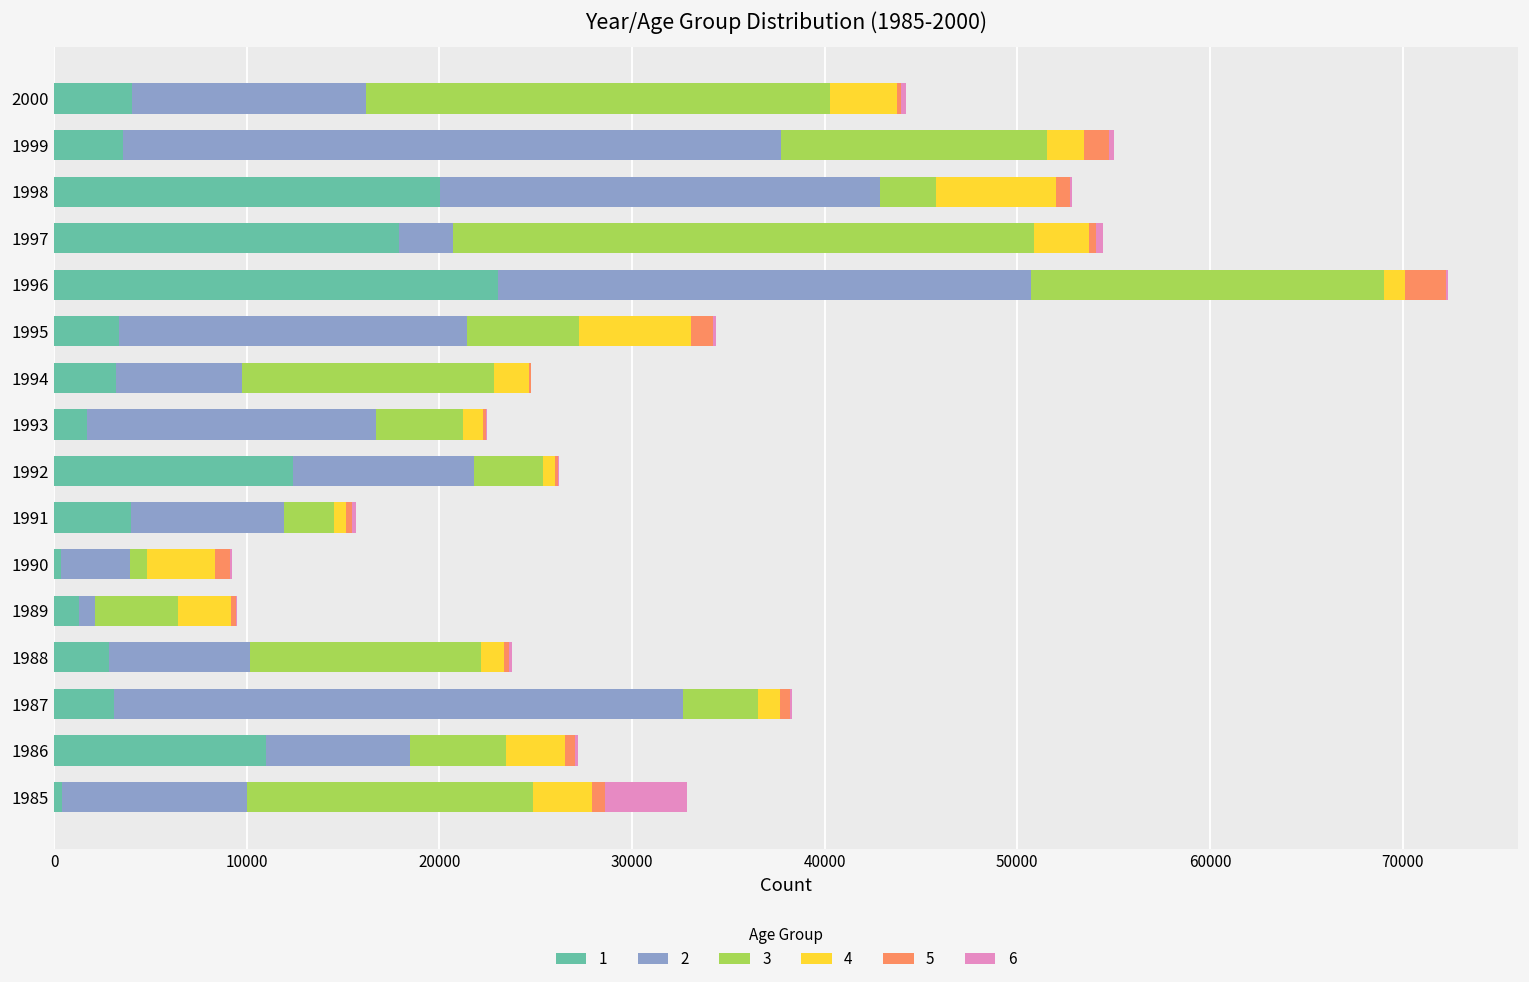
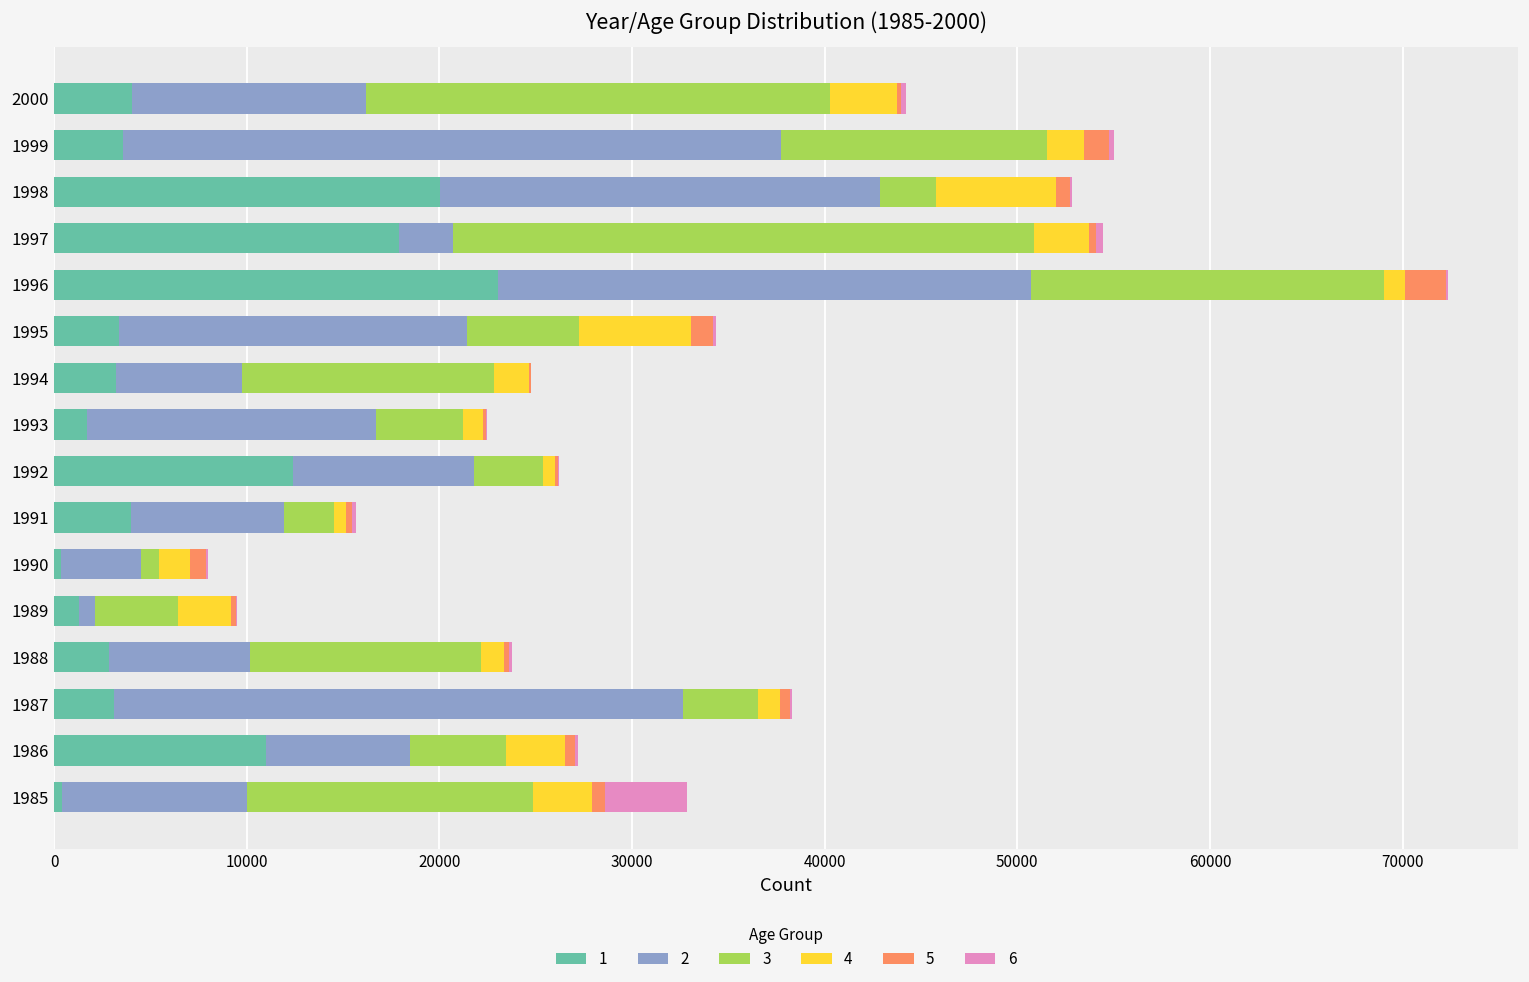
2, 1990: 3600 -> 4200
4, 1990: 3500 -> 1600
